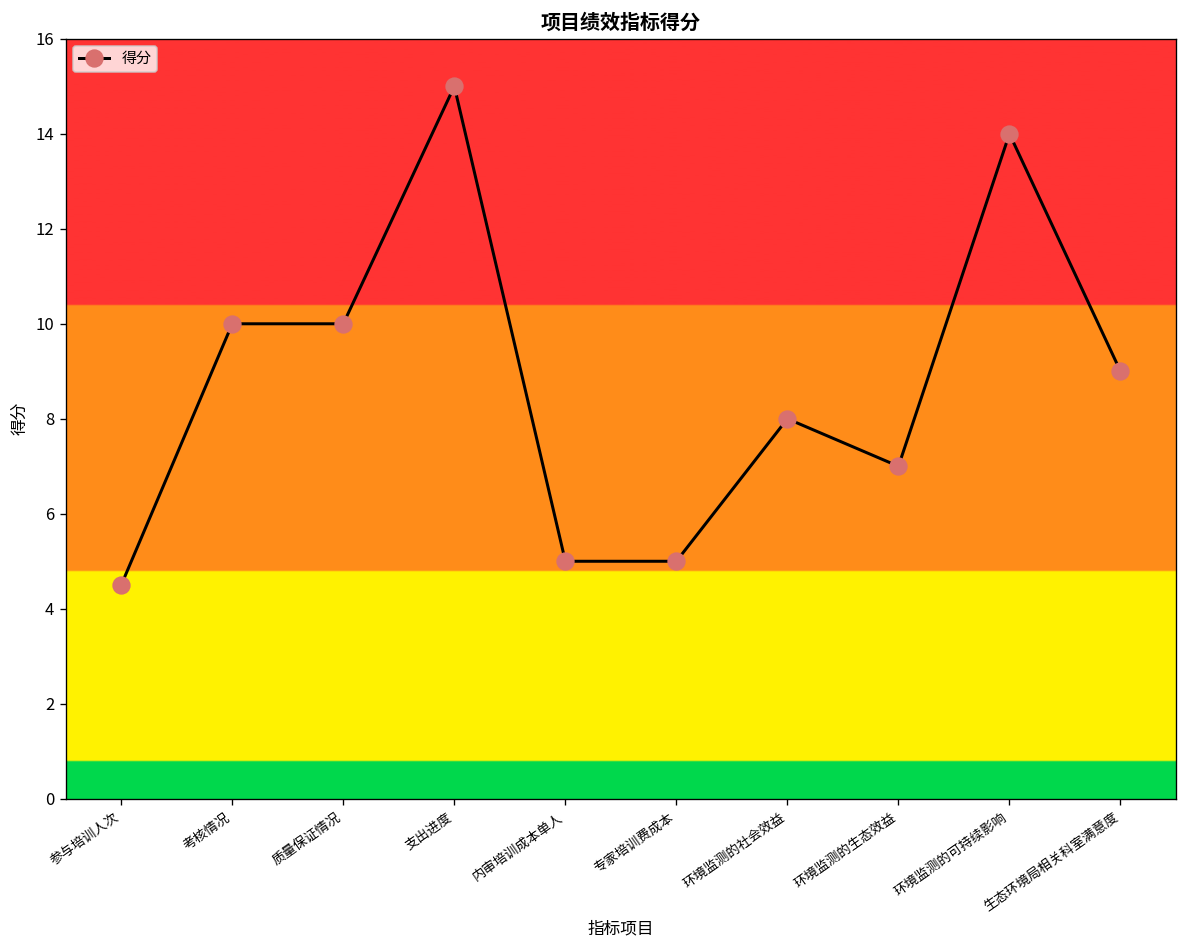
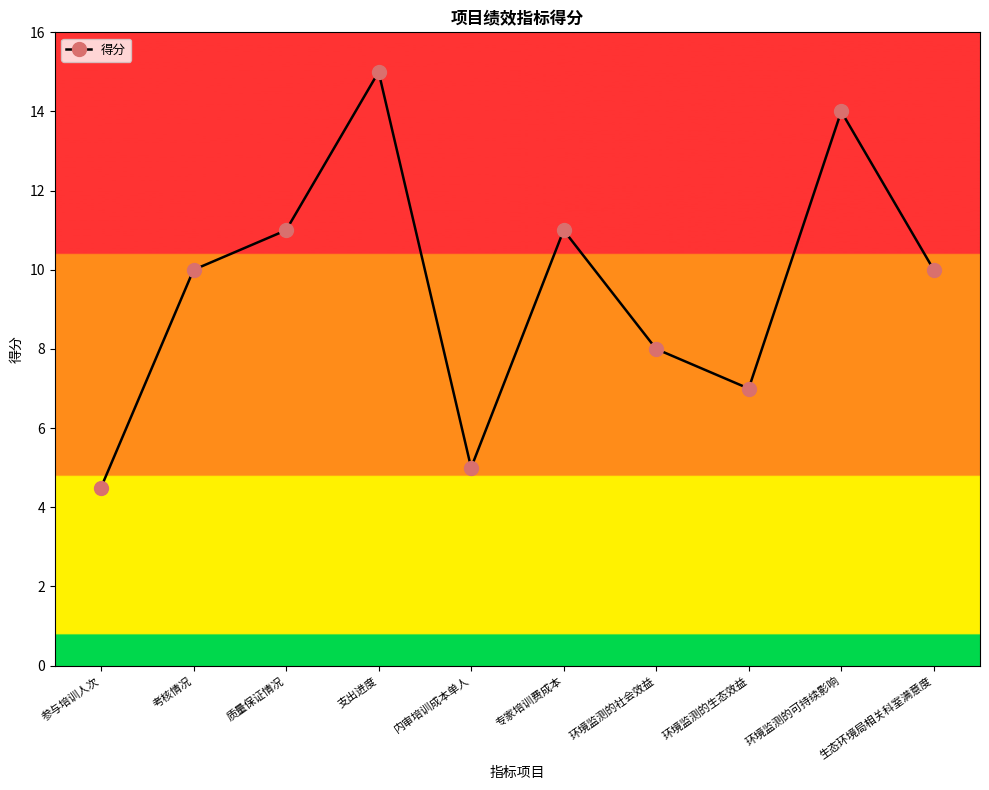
质量保证情况: 10 -> 11
专家培训费成本: 5 -> 11
生态环境局相关科室满意度: 9 -> 10
